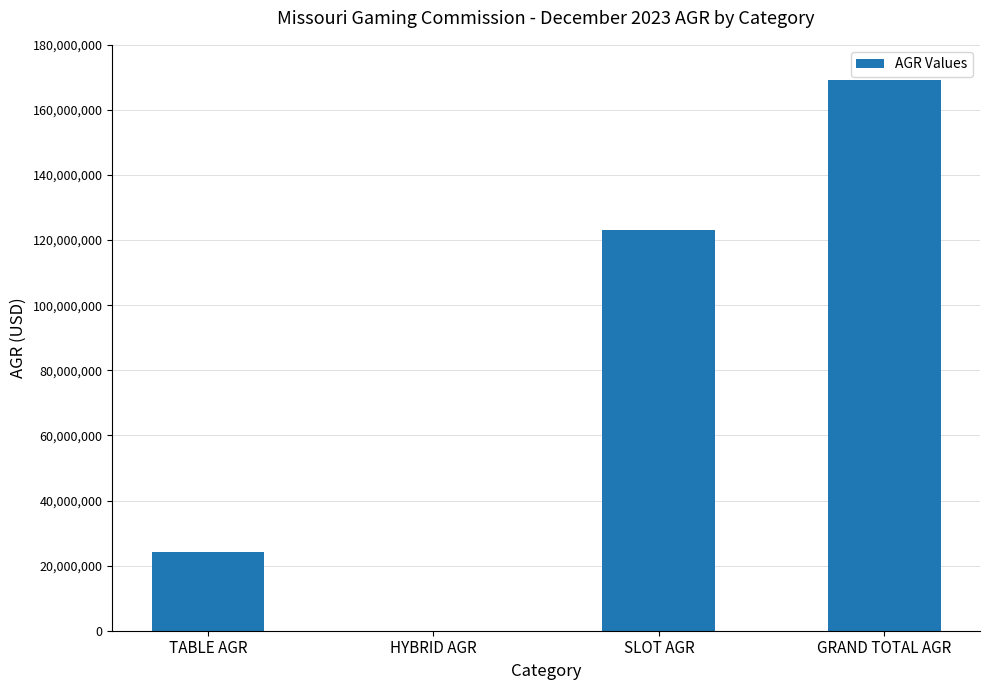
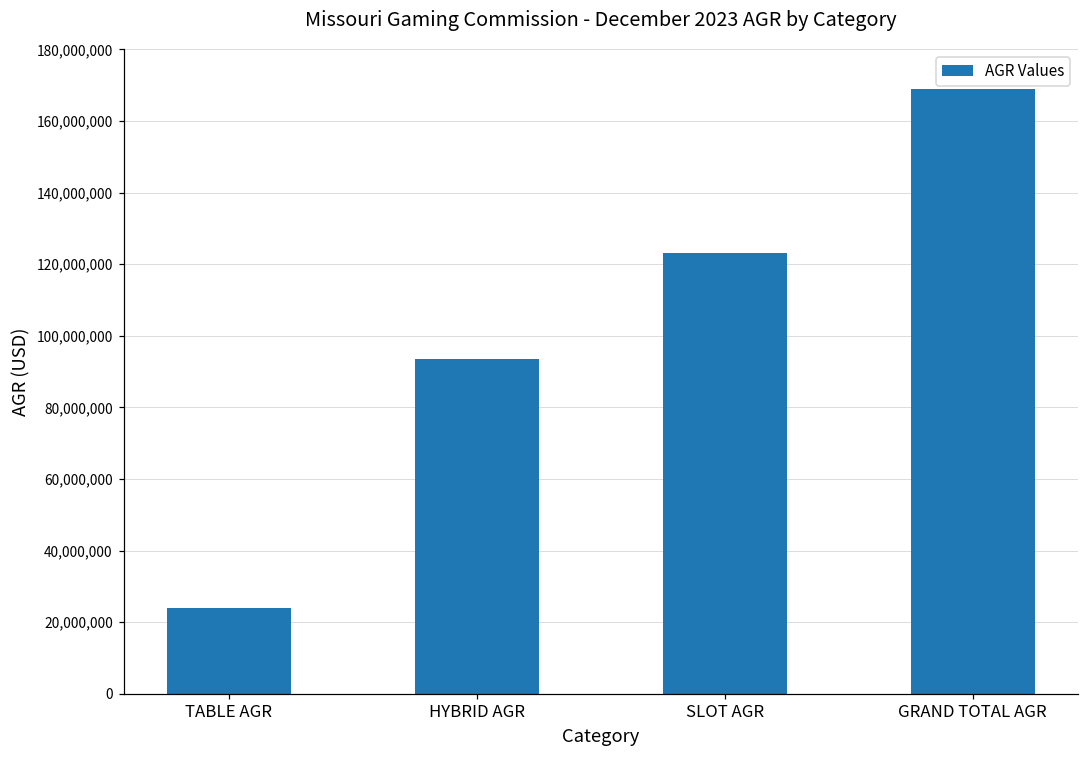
HYBRID AGR: 0 -> 94,000,000
